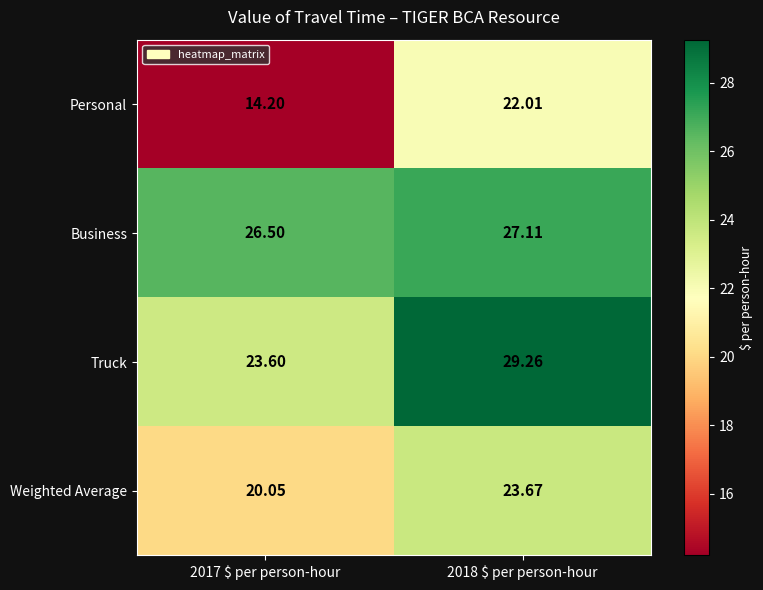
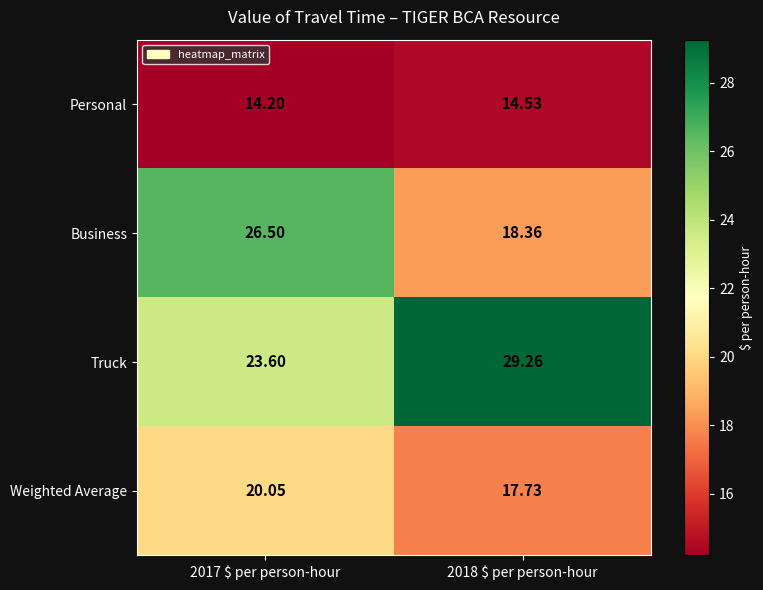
Personal, 2018 $ per person-hour: 22.01 -> 14.53
Business, 2018 $ per person-hour: 27.11 -> 18.36
Weighted Average, 2018 $ per person-hour: 23.67 -> 17.73
